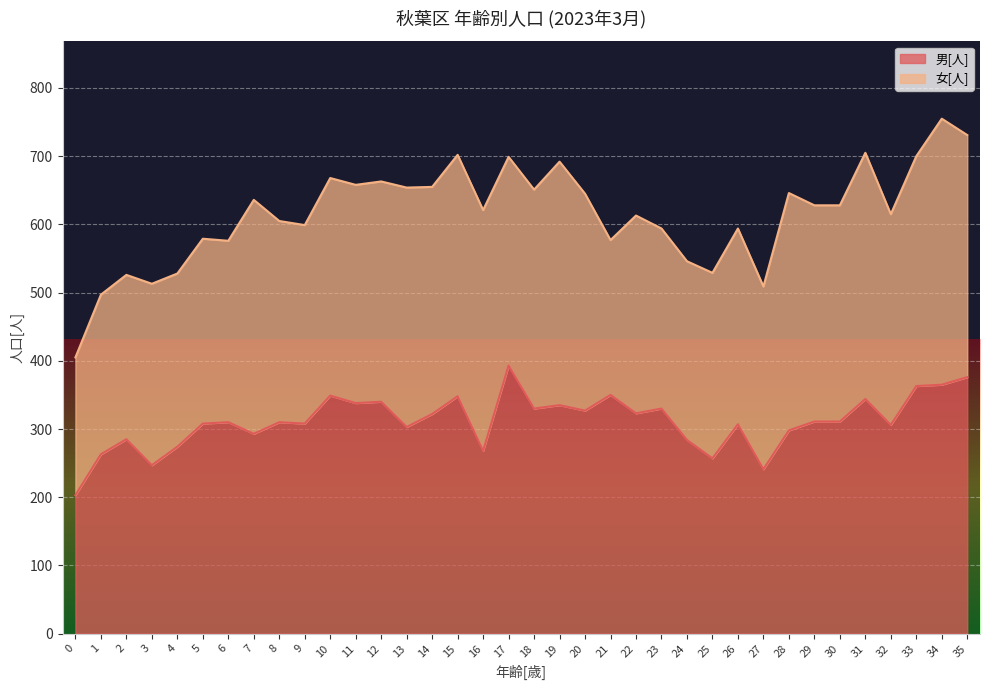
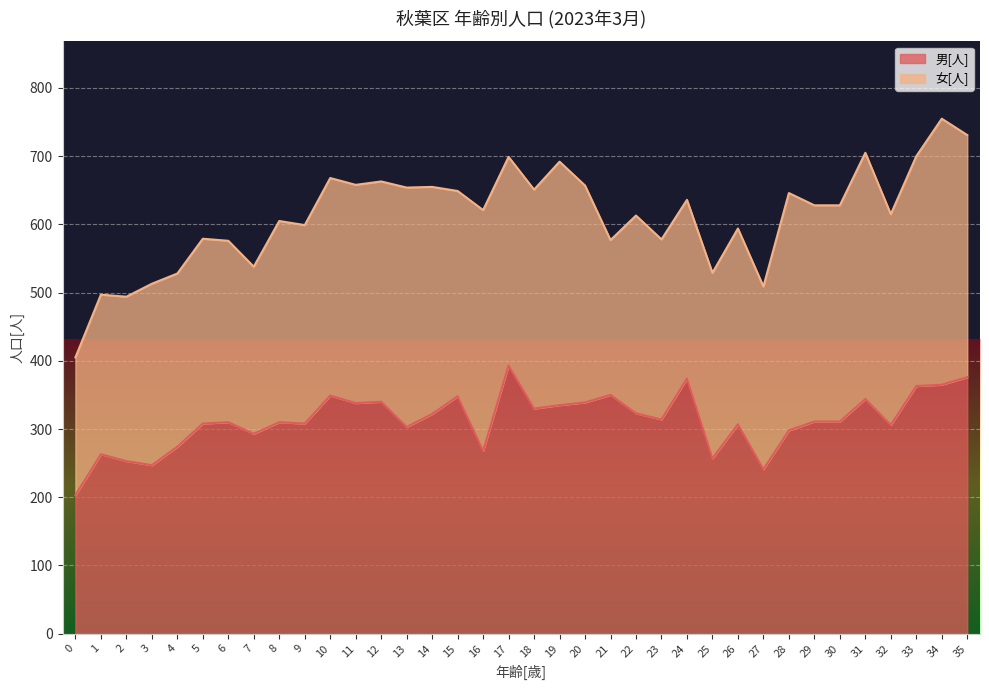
男[人], 2: 290 -> 250
女[人], 7: 340 -> 250
女[人], 15: 350 -> 300
男[人], 20: 330 -> 340
男[人], 23: 330 -> 310
男[人], 24: 280 -> 370
